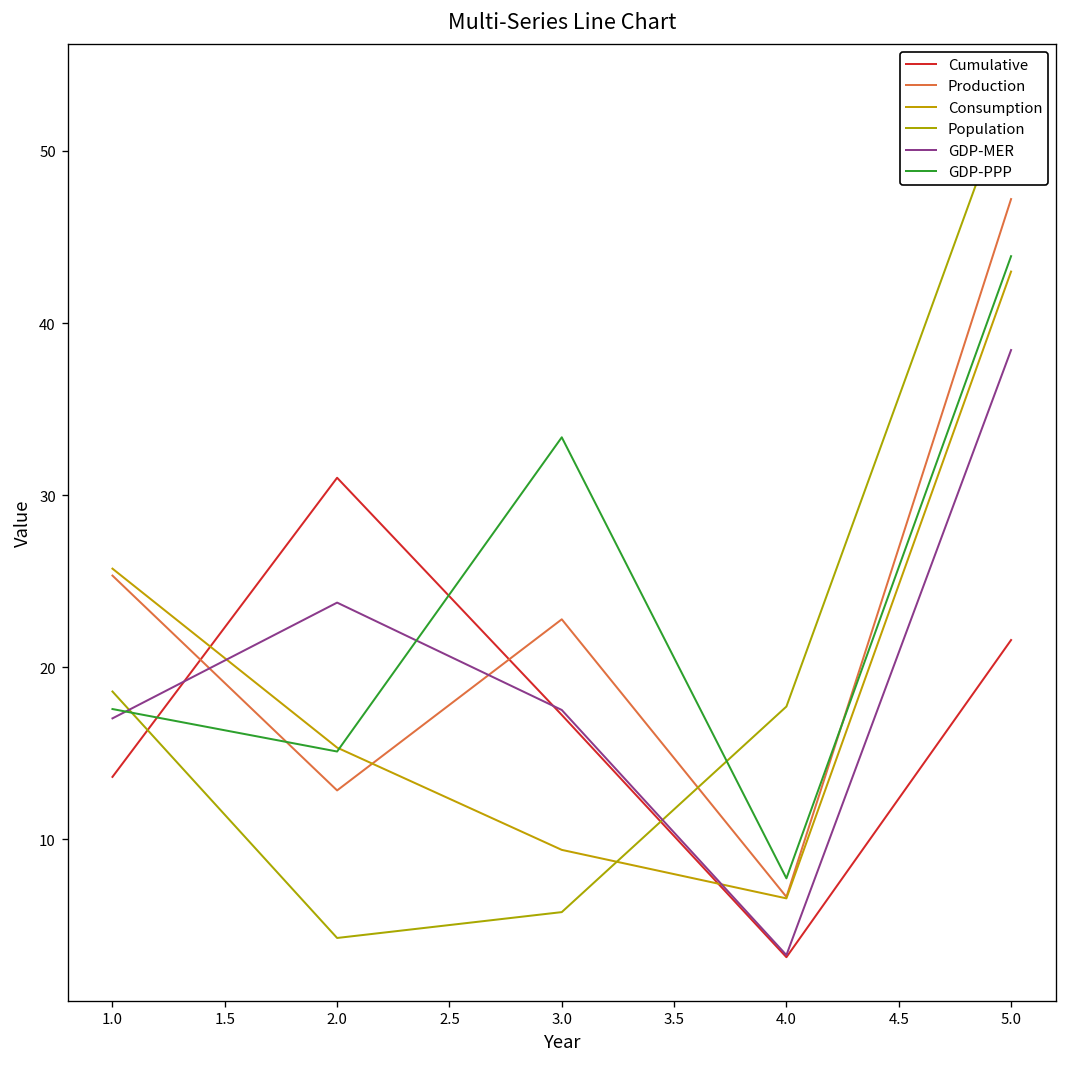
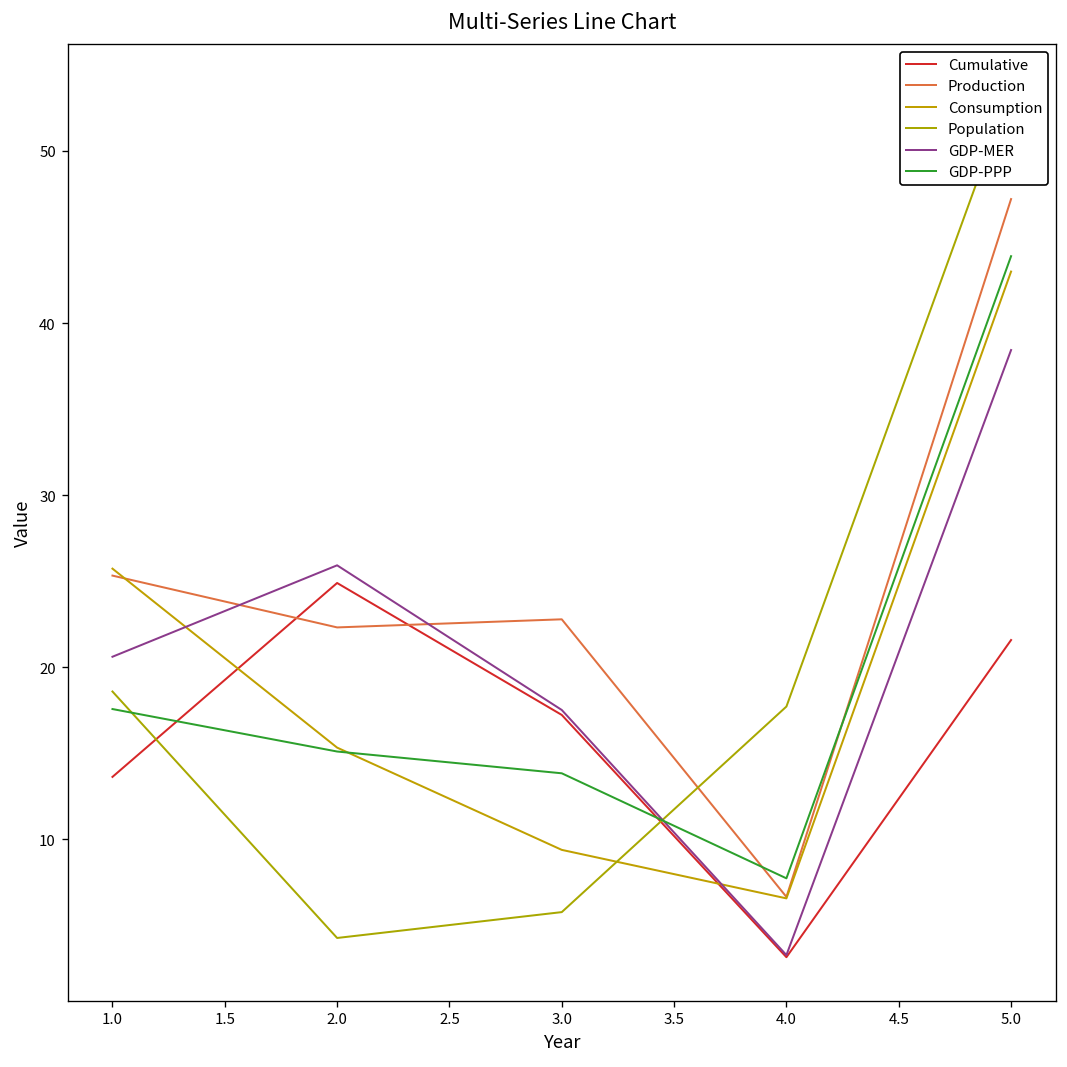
GDP-MER, 1.0: 17.0 -> 20.6
Cumulative, 2.0: 31.0 -> 24.9
Production, 2.0: 12.8 -> 22.3
GDP-MER, 2.0: 23.8 -> 25.9
GDP-PPP, 3.0: 33.4 -> 13.8
